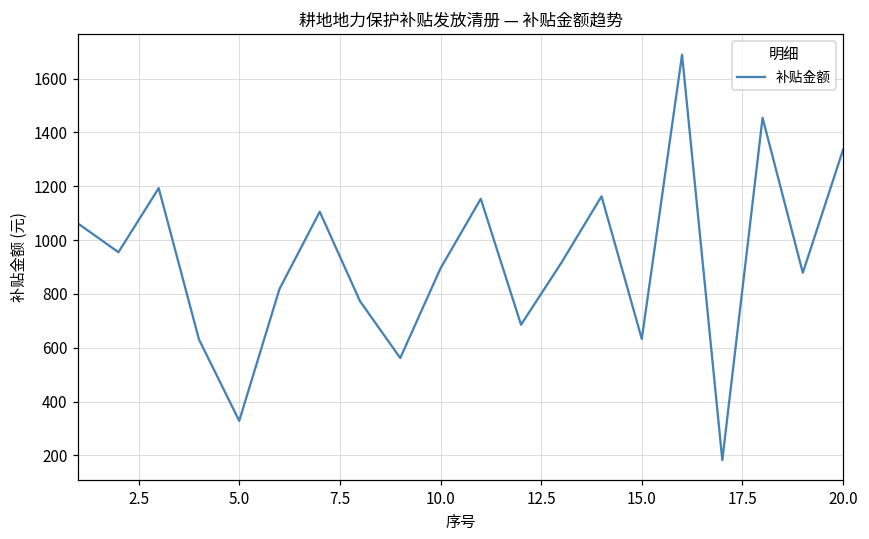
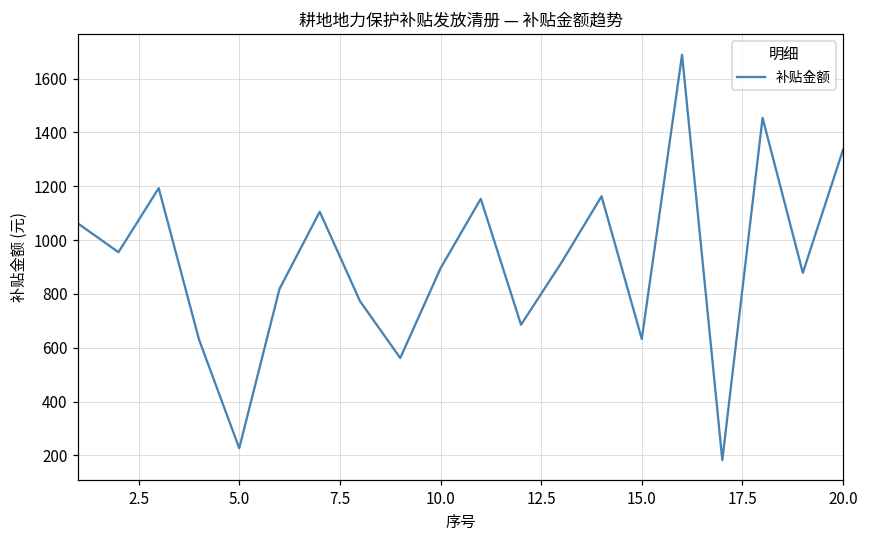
5.0: 330 -> 230
